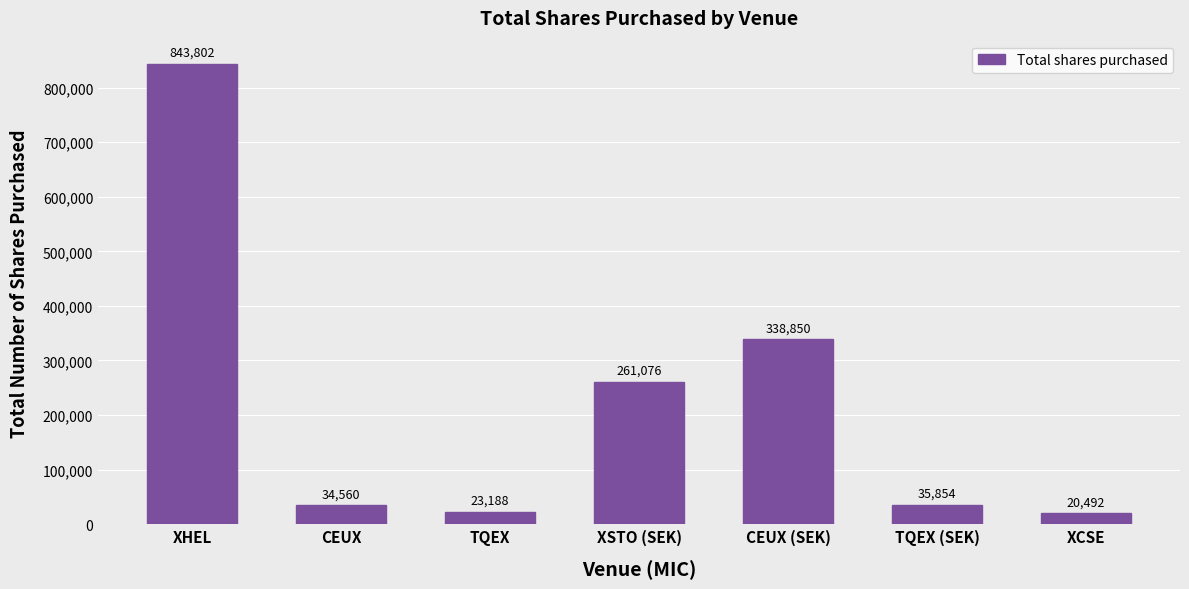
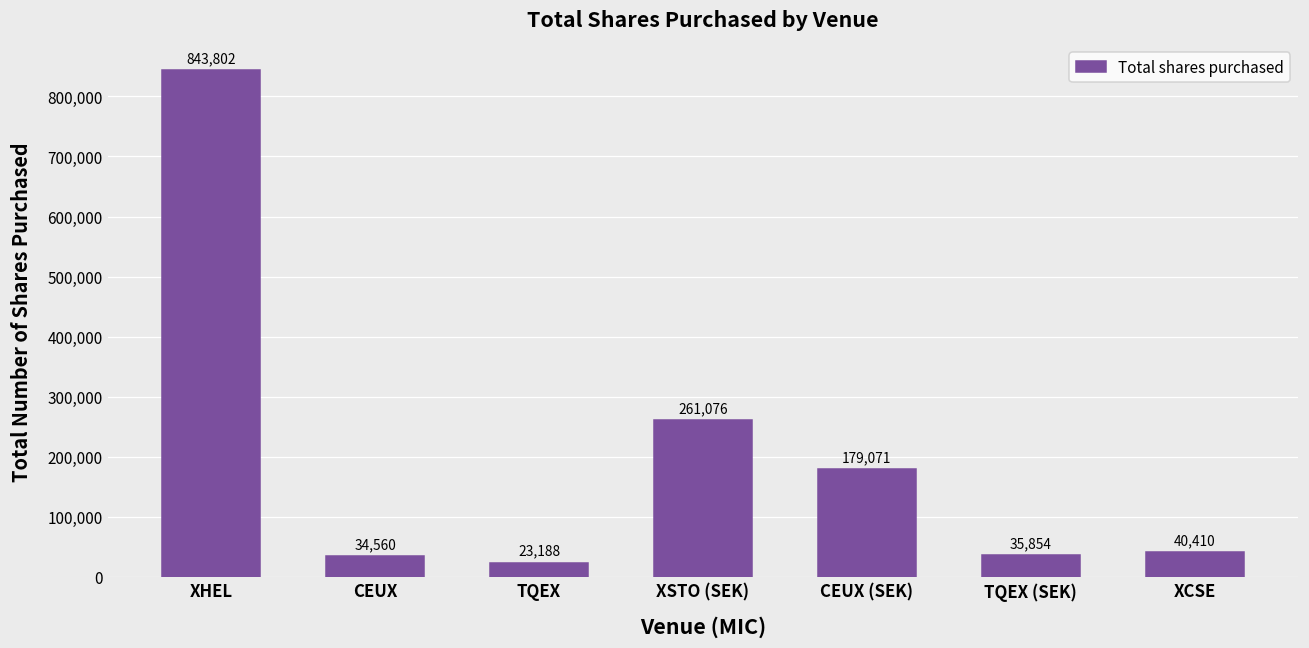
CEUX (SEK): 338,850 -> 179,071
XCSE: 20,492 -> 40,410
